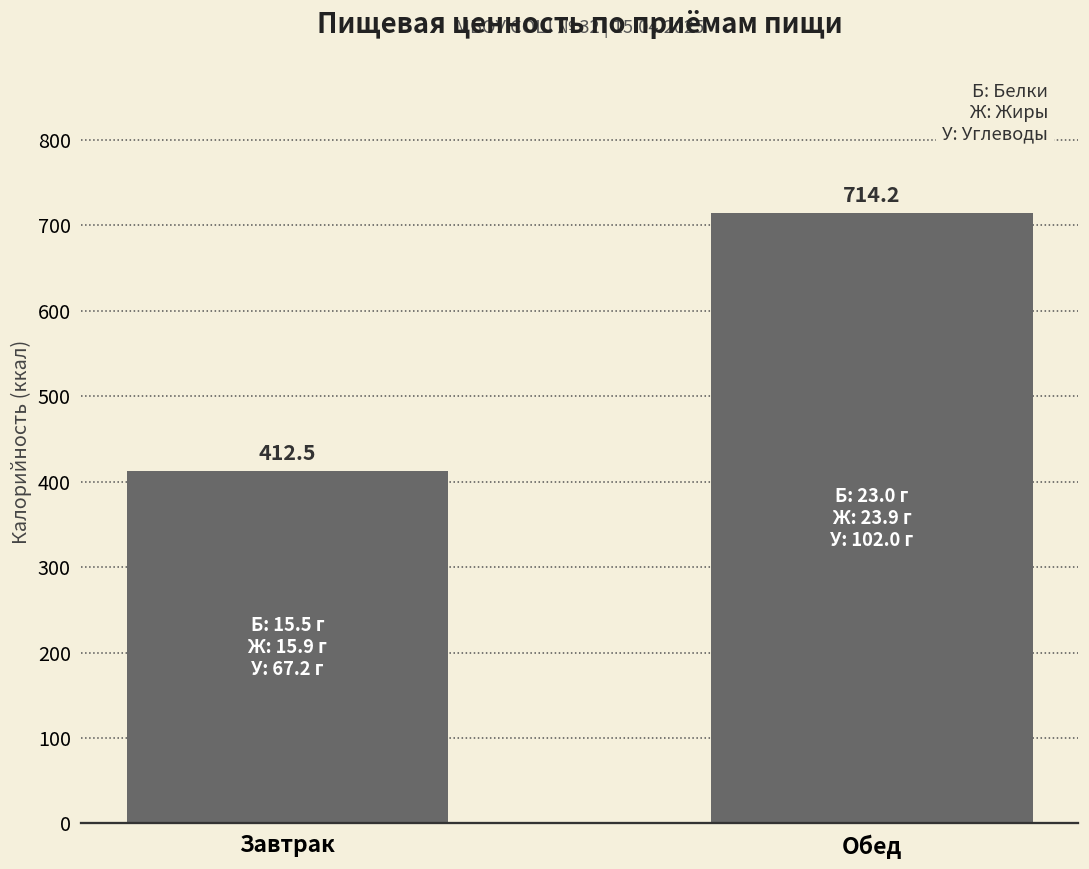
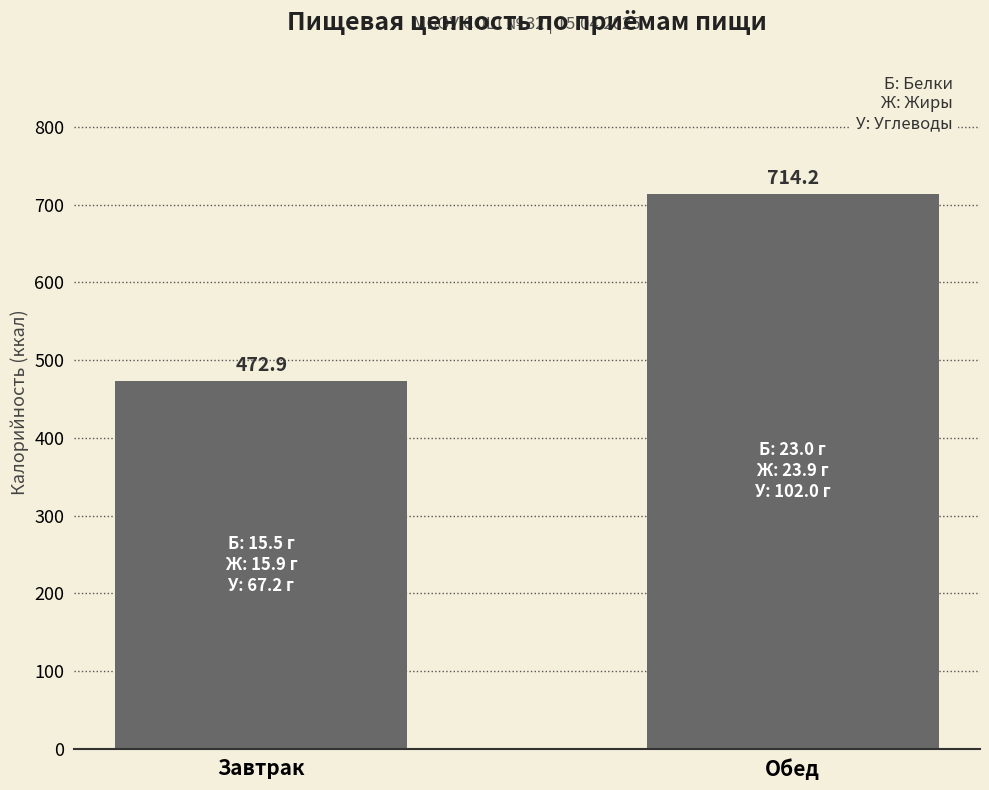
Завтрак: 412.5 -> 472.9
